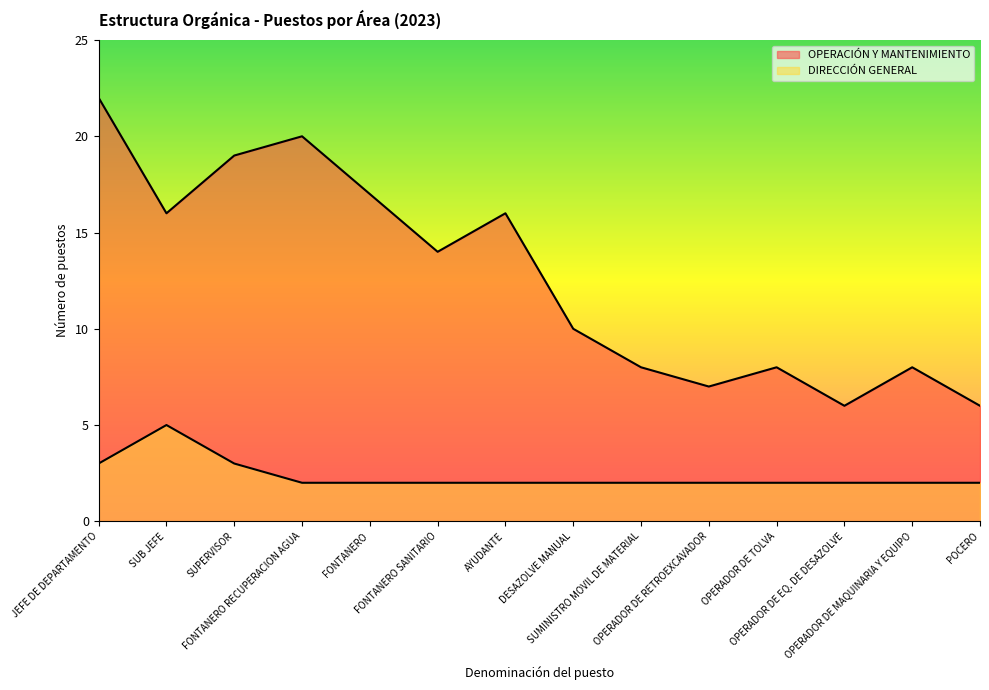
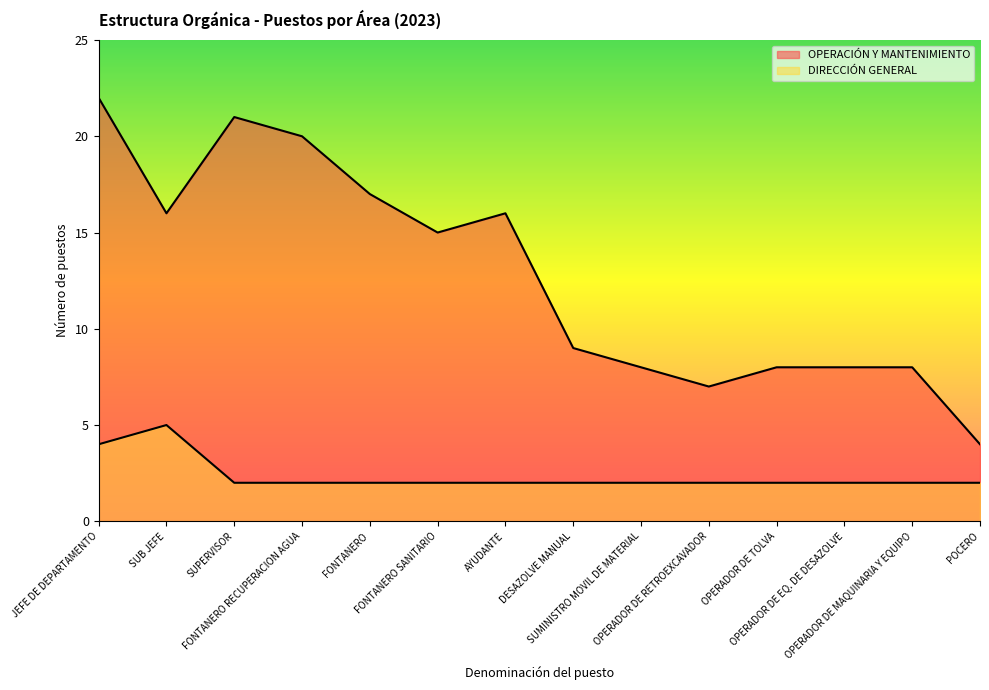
DIRECCIÓN GENERAL, JEFE DE DEPARTAMENTO: 3 -> 4
OPERACIÓN Y MANTENIMIENTO, SUPERVISOR: 19 -> 21
DIRECCIÓN GENERAL, SUPERVISOR: 3 -> 2
OPERACIÓN Y MANTENIMIENTO, FONTANERO SANITARIO: 14 -> 15
OPERACIÓN Y MANTENIMIENTO, DESAZOLVE MANUAL: 10 -> 9
OPERACIÓN Y MANTENIMIENTO, OPERADOR DE EQ. DE DESAZOLVE: 6 -> 8
OPERACIÓN Y MANTENIMIENTO, POCERO: 6 -> 4
